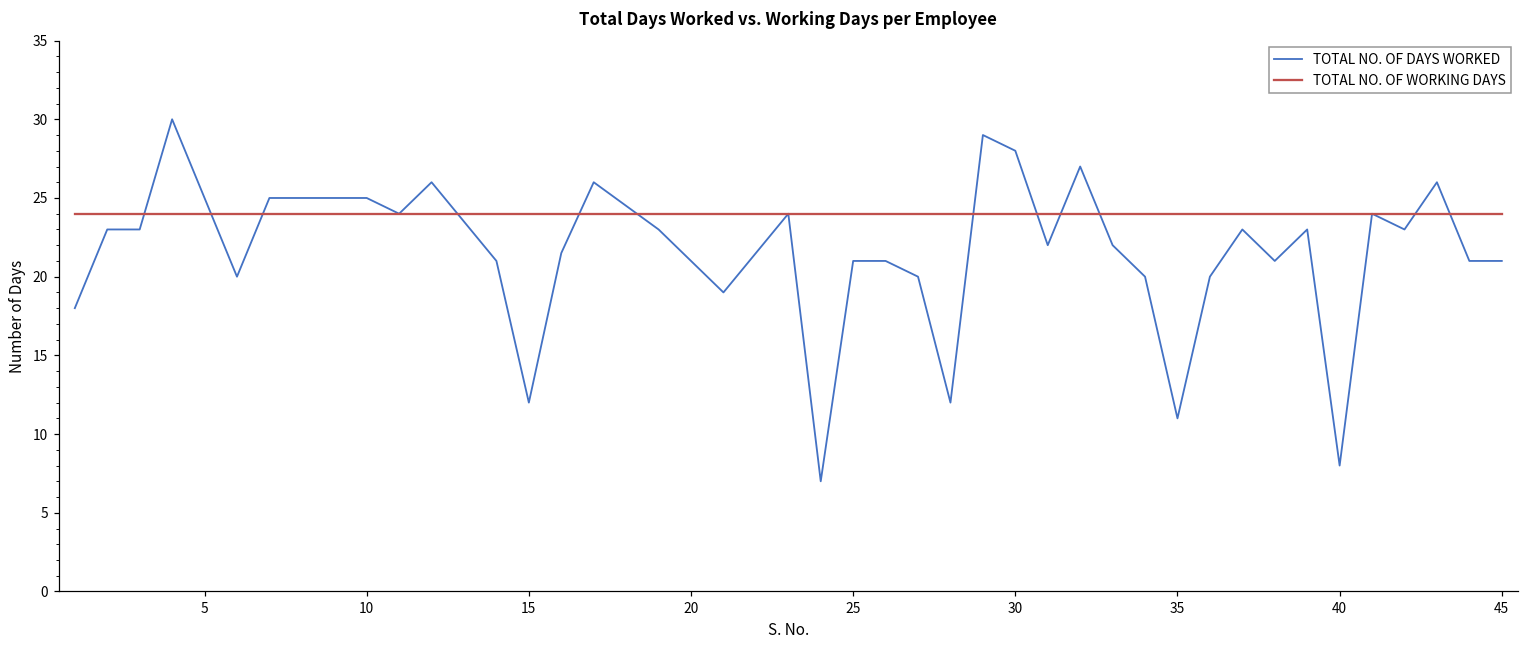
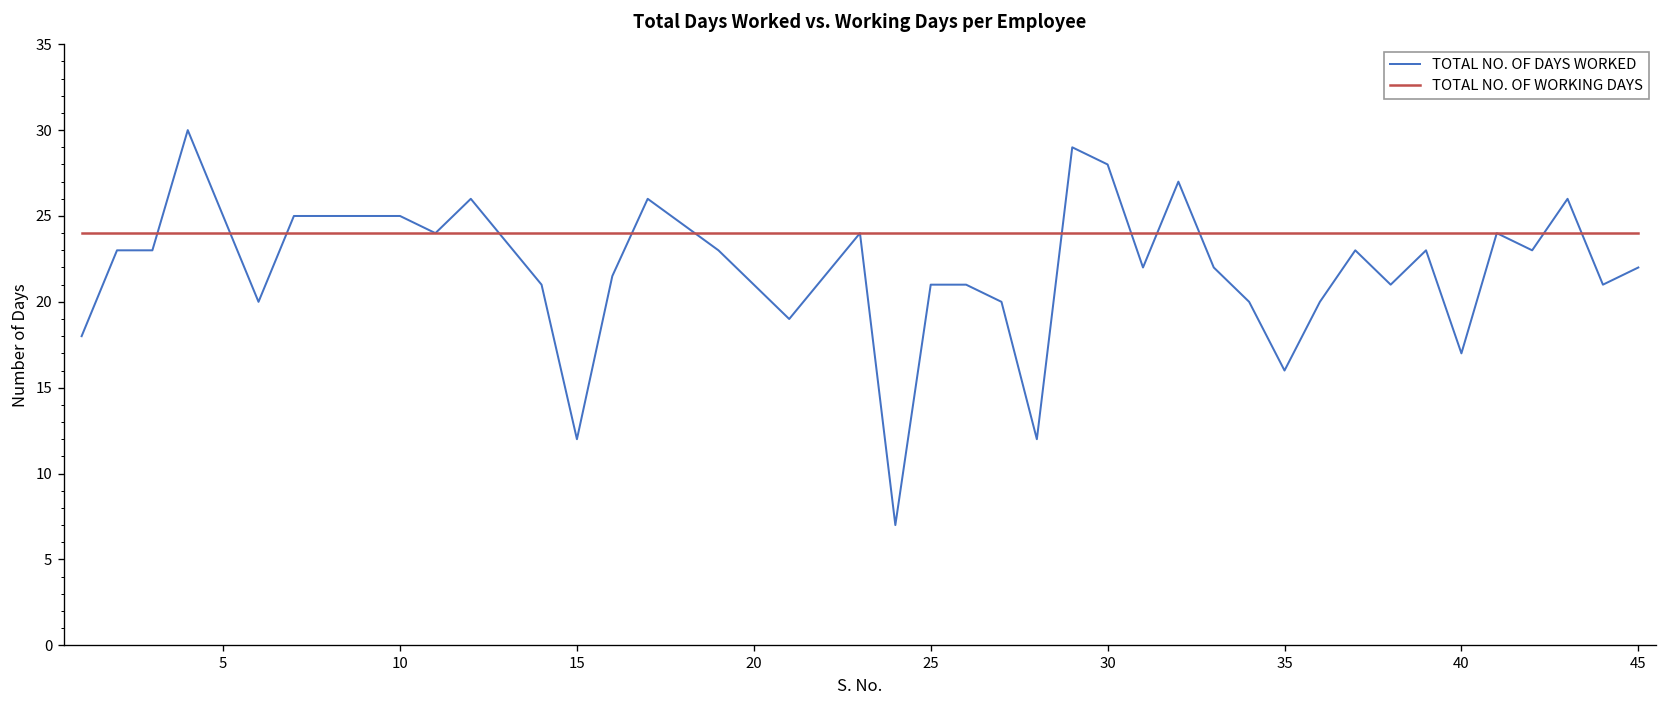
TOTAL NO. OF DAYS WORKED, 35: 11 -> 16
TOTAL NO. OF DAYS WORKED, 40: 8 -> 17
TOTAL NO. OF DAYS WORKED, 45: 21 -> 22
